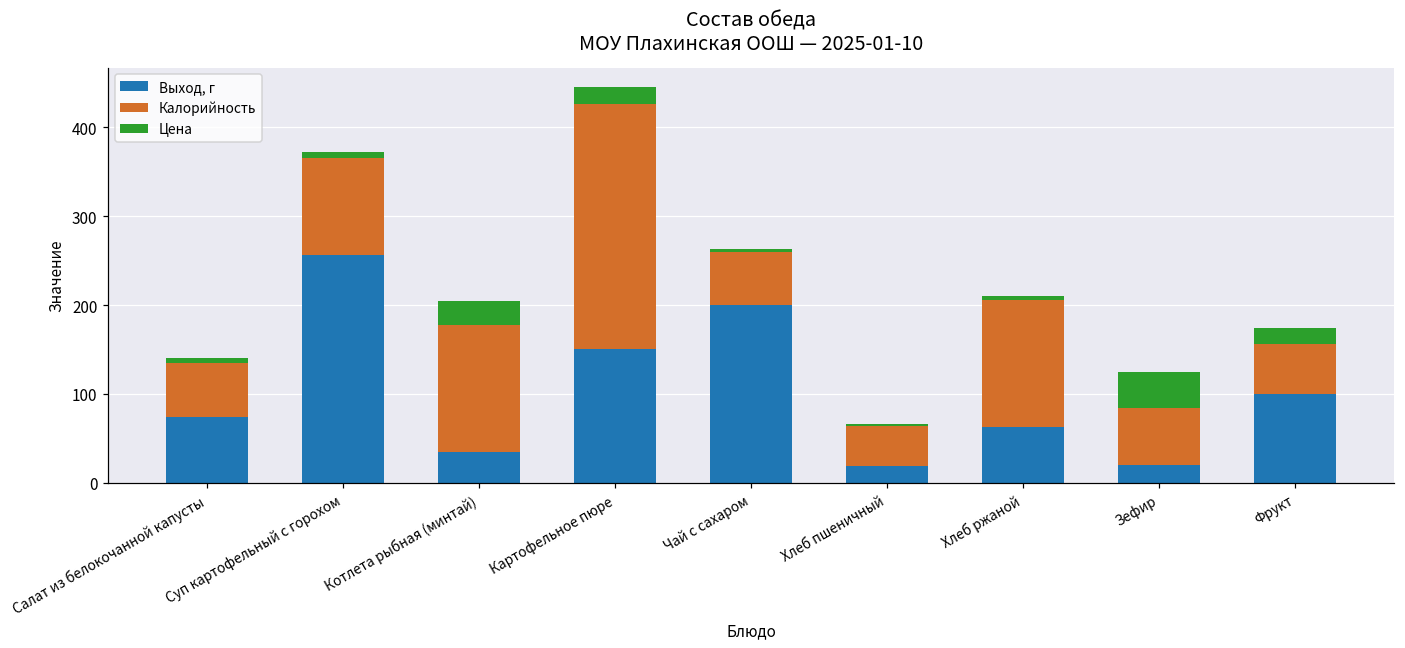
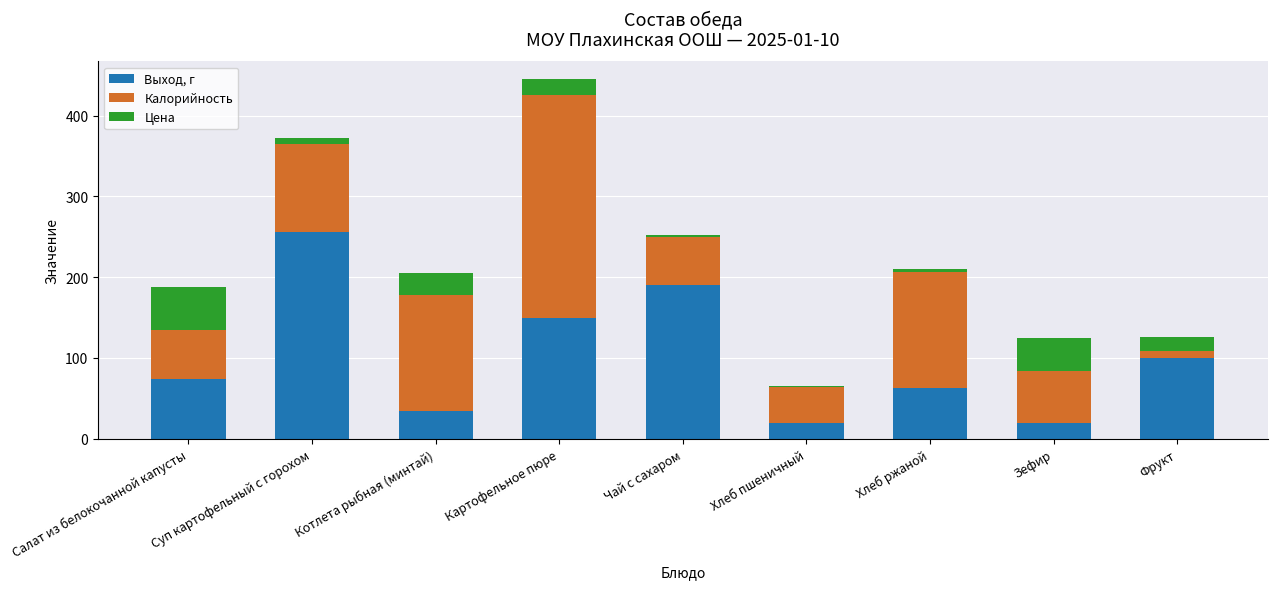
Цена, Салат из белокочанной капусты: 10 -> 50
Выход, г, Чай с сахаром: 200 -> 190
Калорийность, Фрукт: 60 -> 10
